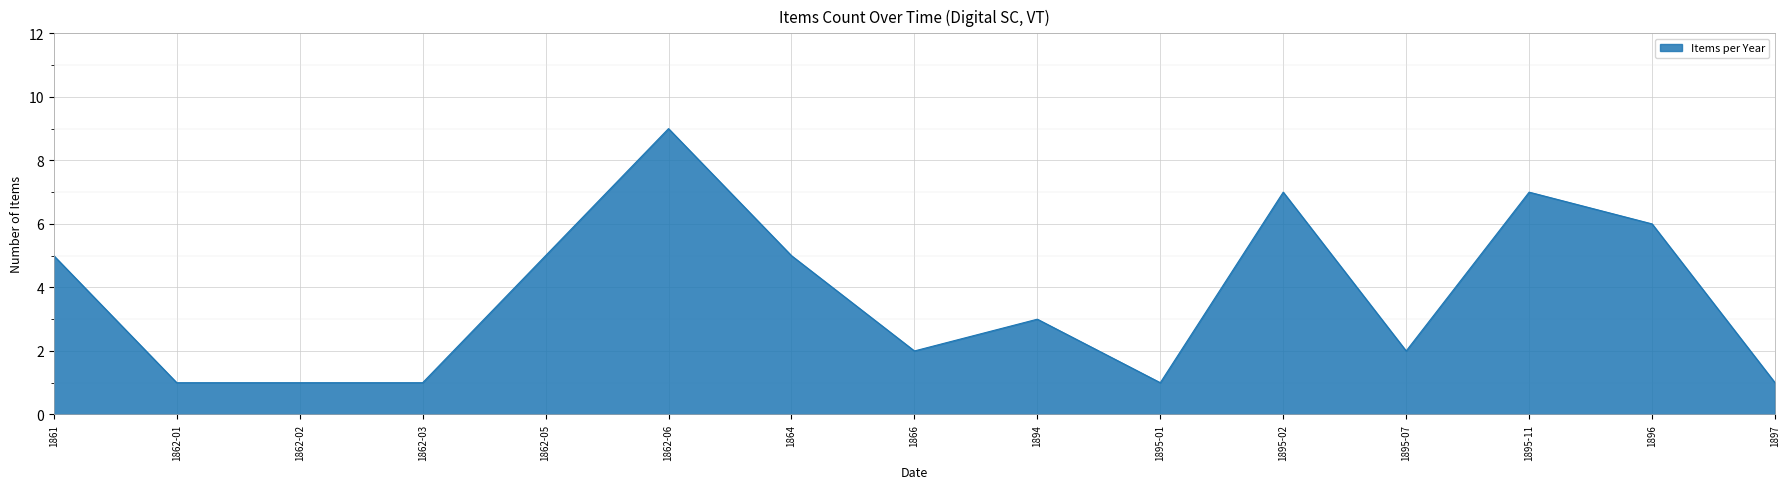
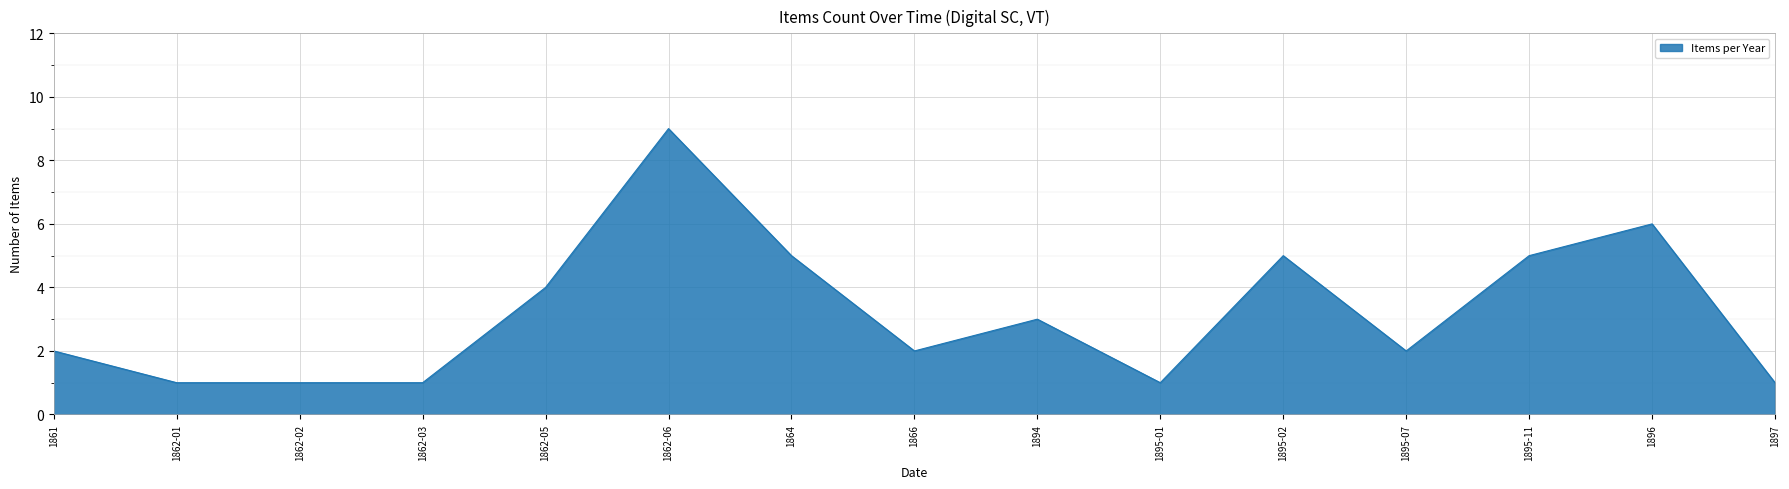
1861: 5 -> 2
1862-05: 5 -> 4
1895-02: 7 -> 5
1895-11: 7 -> 5
